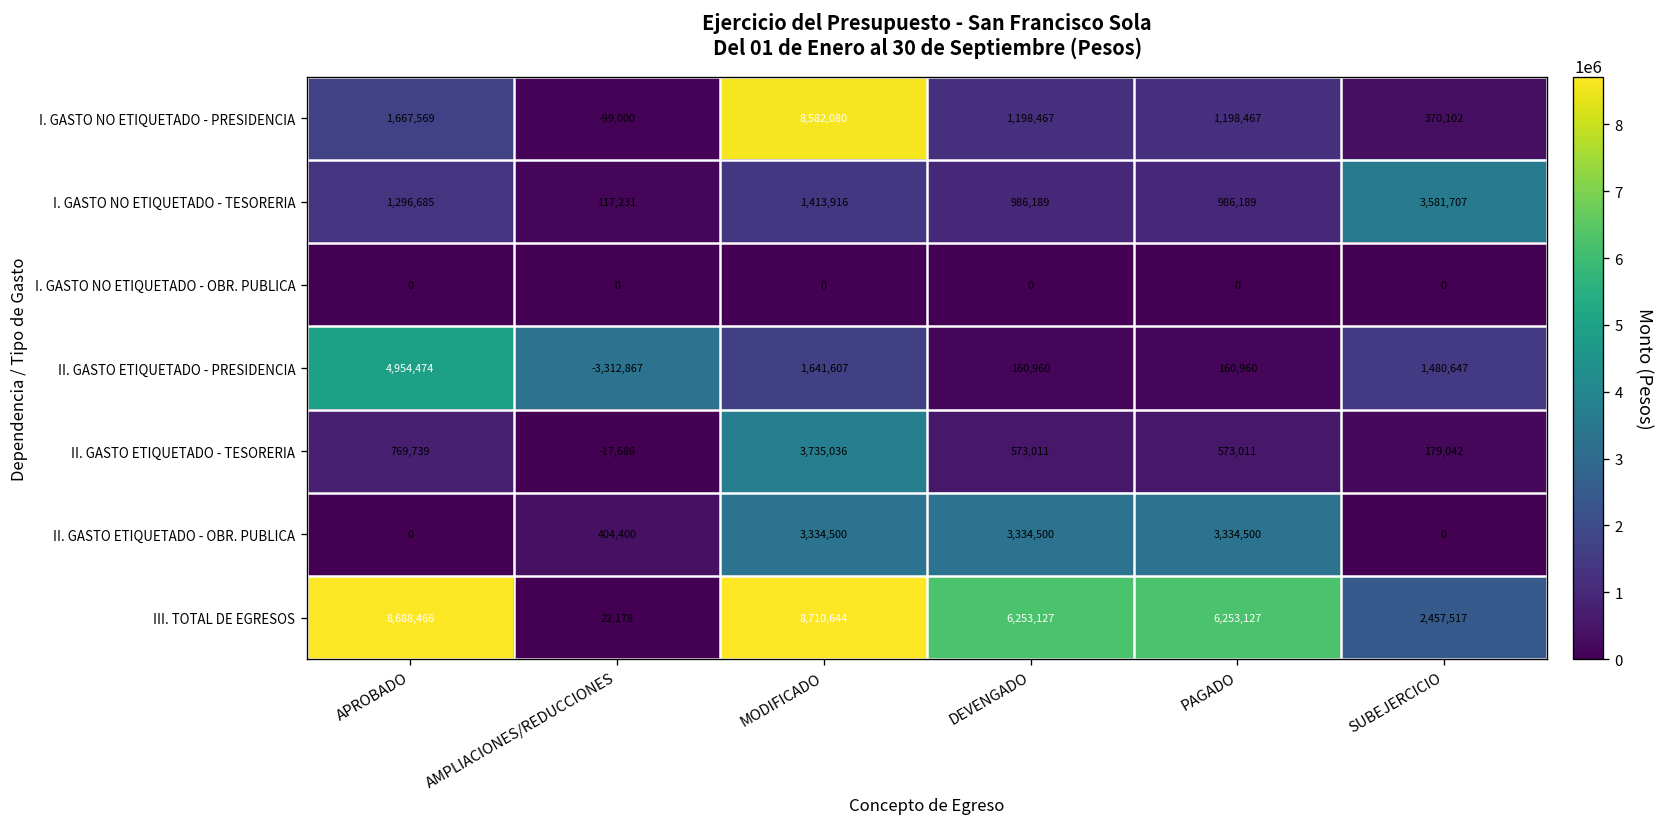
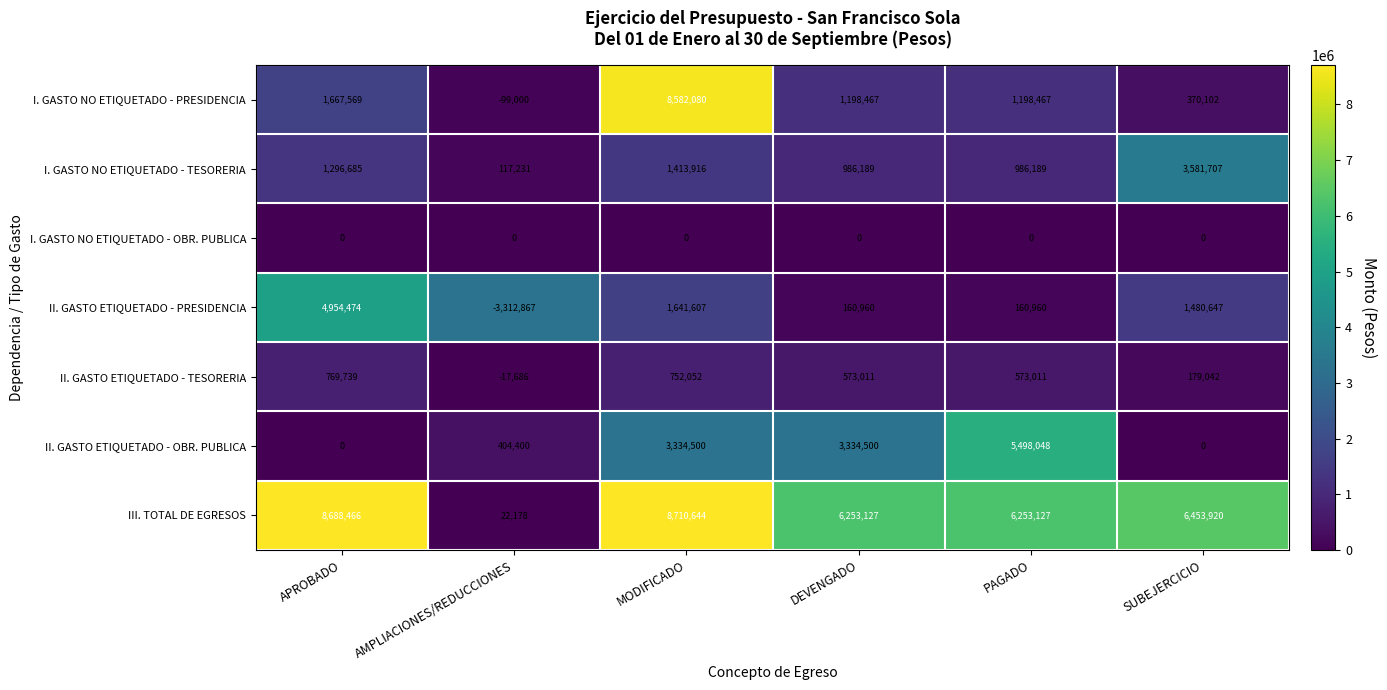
II. GASTO ETIQUETADO - TESORERIA, MODIFICADO: 3,735,036 -> 752,052
II. GASTO ETIQUETADO - OBR. PUBLICA, PAGADO: 3,334,500 -> 5,498,048
III. TOTAL DE EGRESOS, SUBEJERCICIO: 2,457,517 -> 6,453,920
